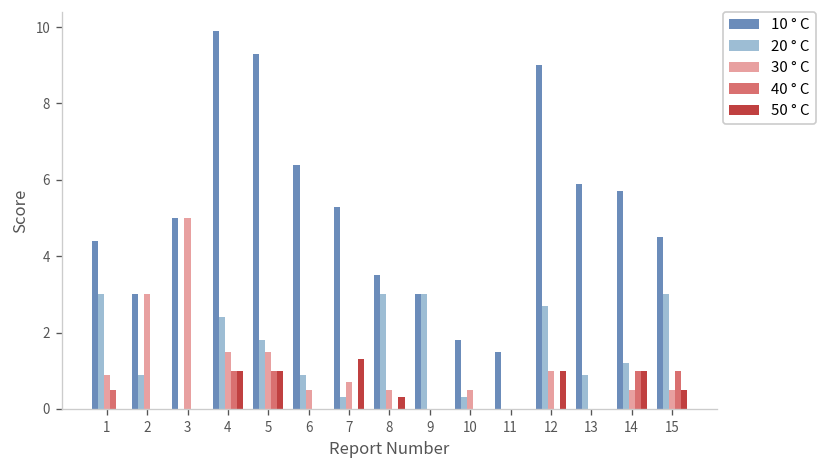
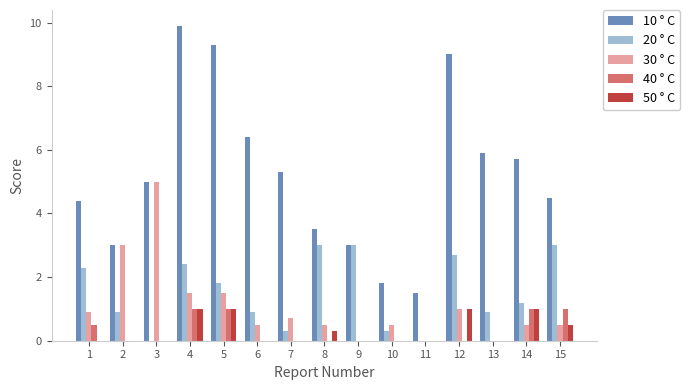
20 ° C, 1: 3.0 -> 2.3
50 ° C, 7: 1.3 -> 0.0
